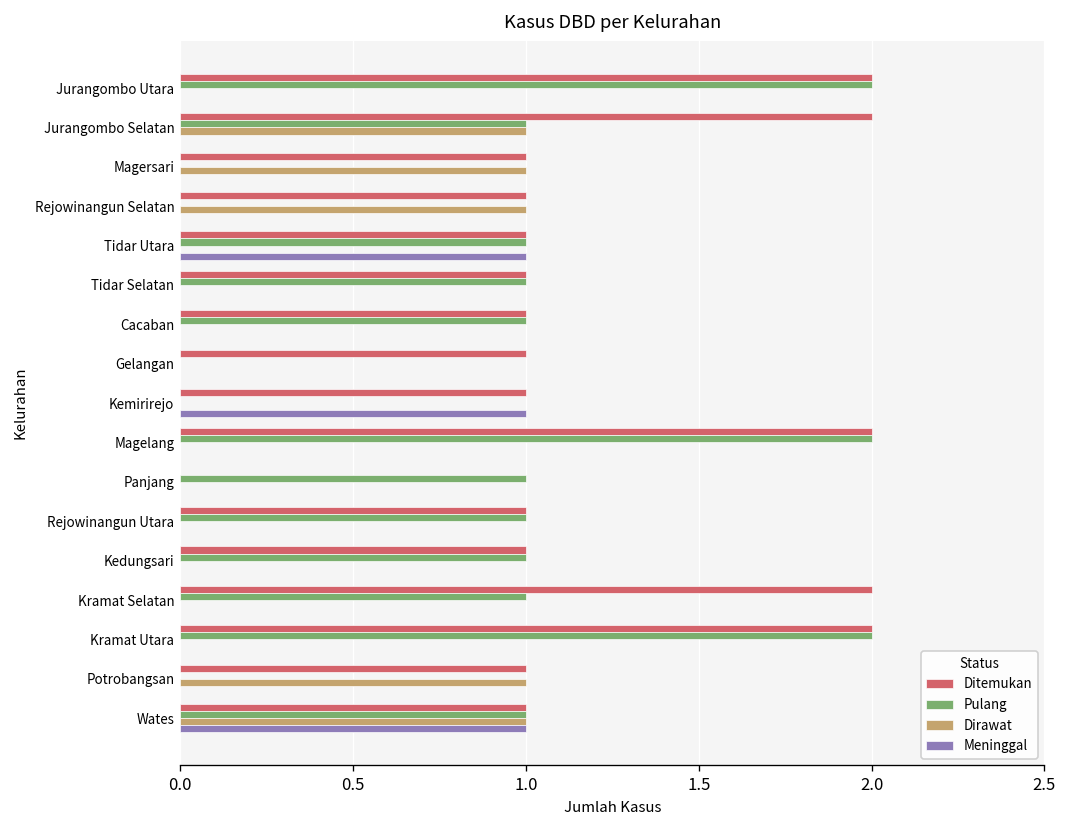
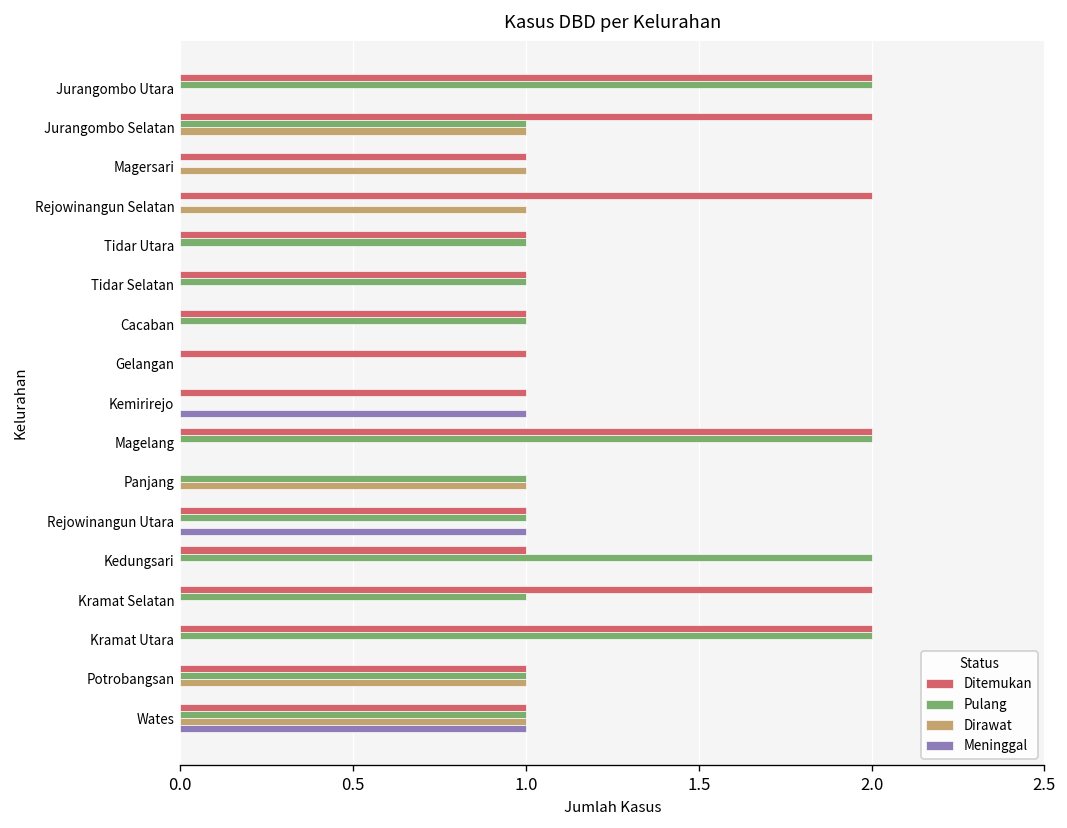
Ditemukan, Rejowinangun Selatan: 1 -> 2
Meninggal, Tidar Utara: 1 -> 0
Dirawat, Panjang: 0 -> 1
Meninggal, Rejowinangun Utara: 0 -> 1
Pulang, Kedungsari: 1 -> 2
Pulang, Potrobangsan: 0 -> 1
